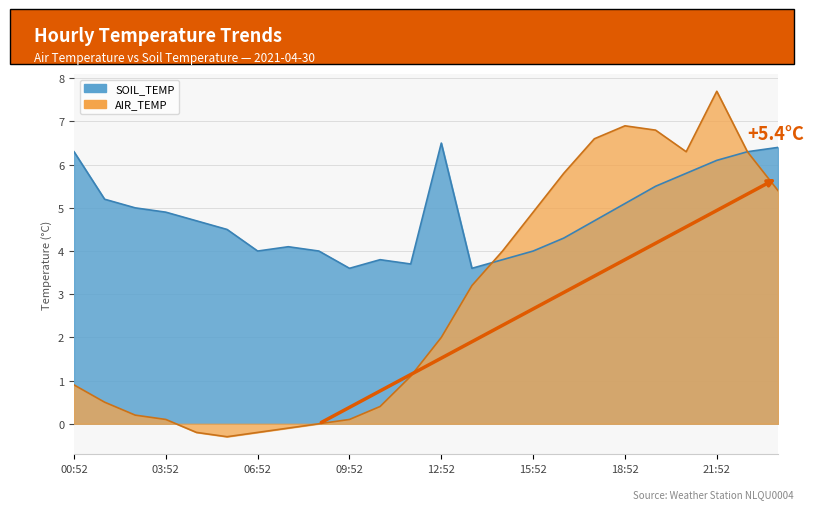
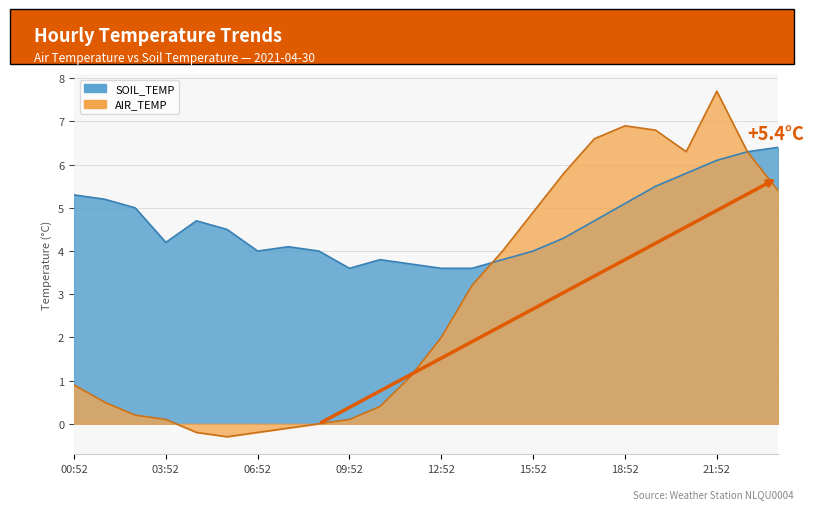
SOIL_TEMP, 00:52: 6.3 -> 5.3
SOIL_TEMP, 03:52: 4.9 -> 4.2
SOIL_TEMP, 12:52: 6.5 -> 3.6
